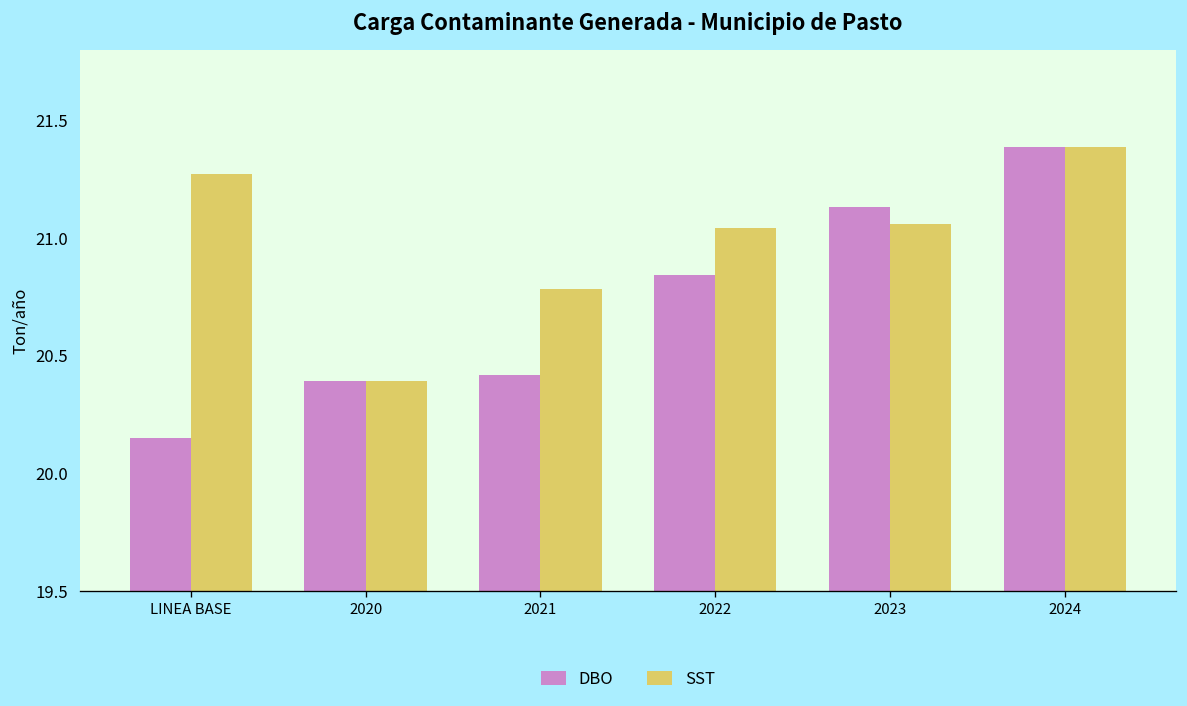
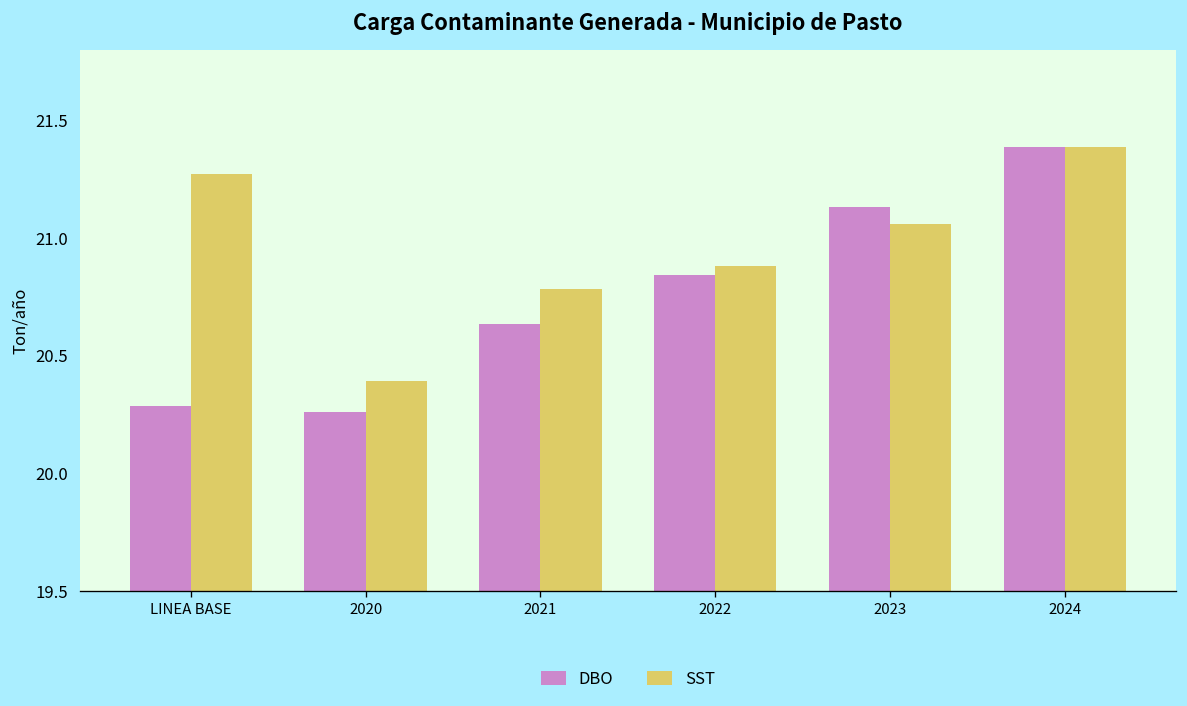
DBO, LINEA BASE: 20.15 -> 20.28
DBO, 2020: 20.39 -> 20.26
DBO, 2021: 20.42 -> 20.63
SST, 2022: 21.04 -> 20.88
